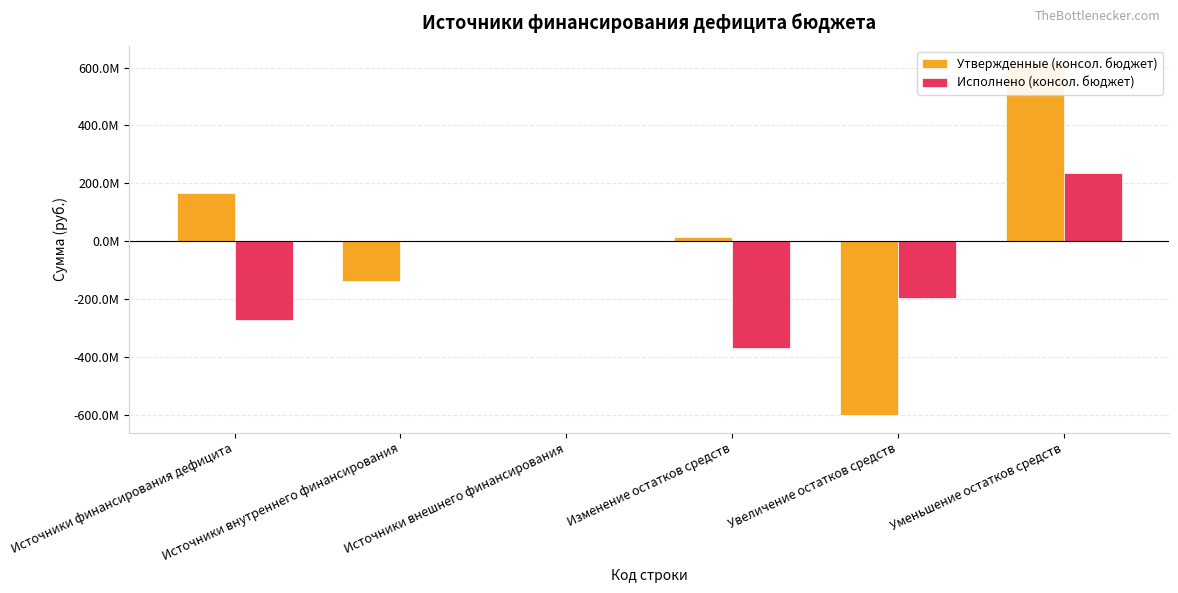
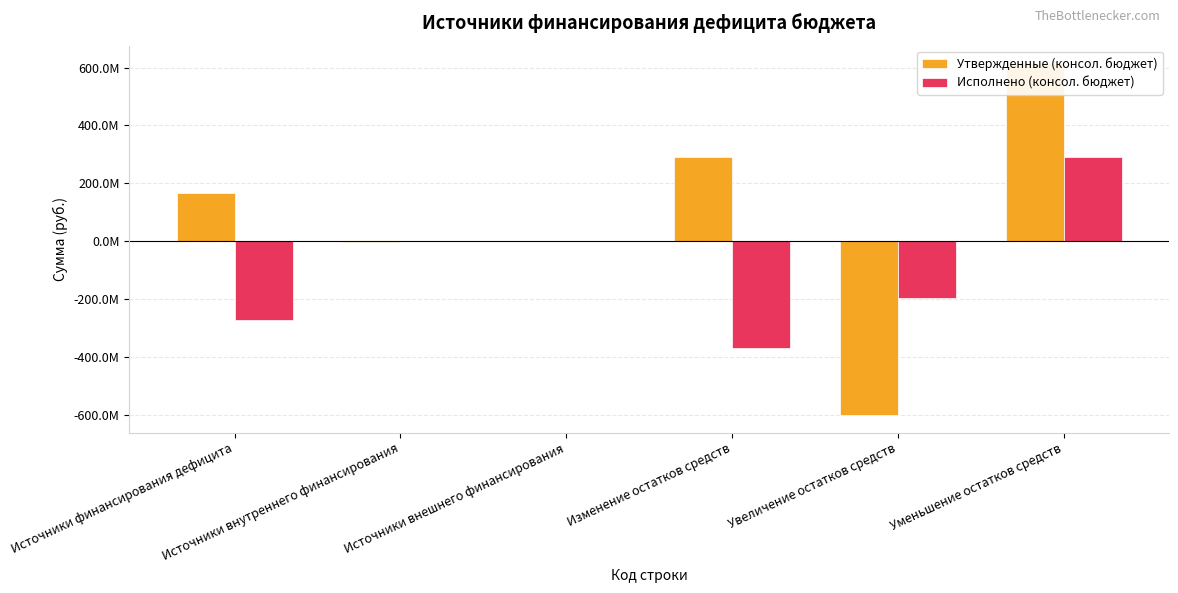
Утвержденные (консол. бюджет), Источники внутреннего финансирования: -140000000 -> 0
Утвержденные (консол. бюджет), Изменение остатков средств: 10000000 -> 290000000
Исполнено (консол. бюджет), Уменьшение остатков средств: 240000000 -> 290000000
